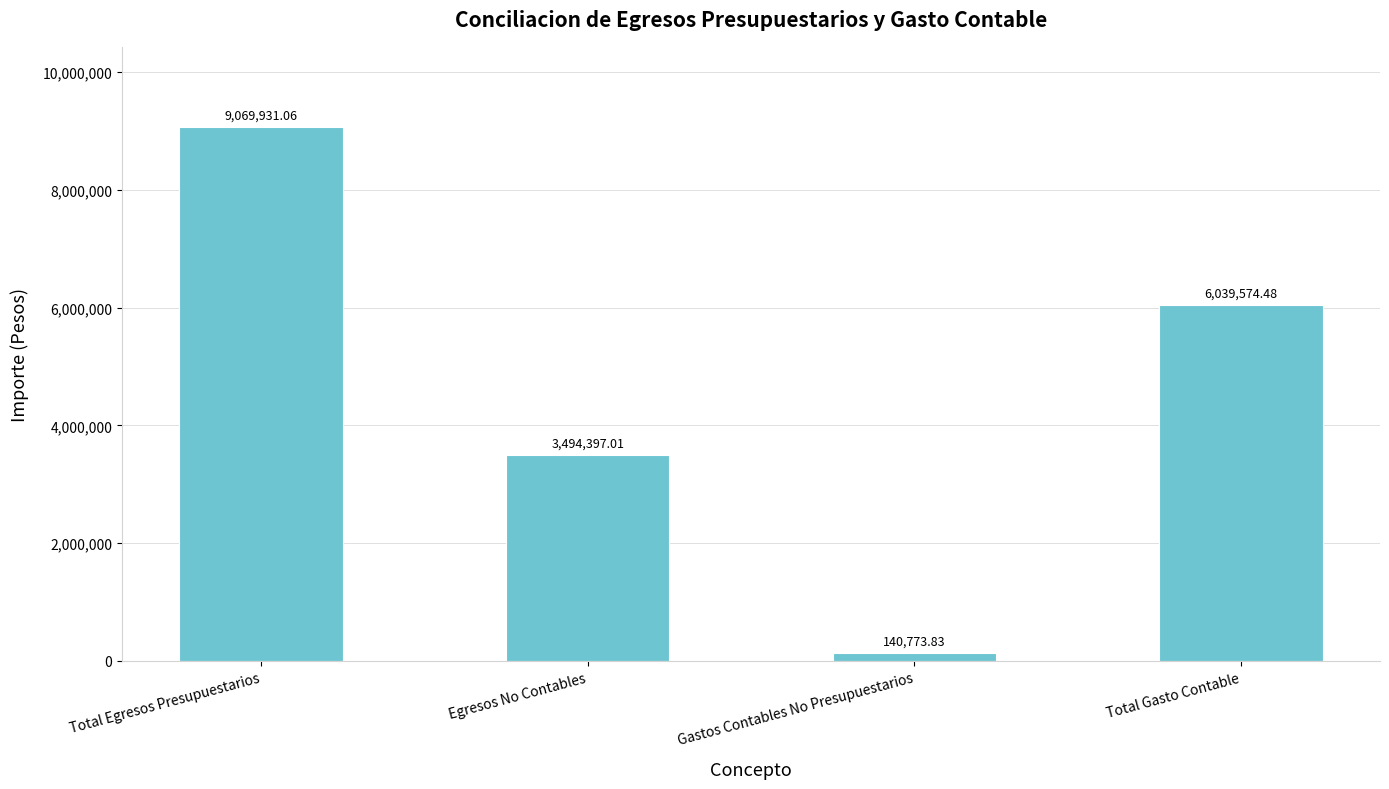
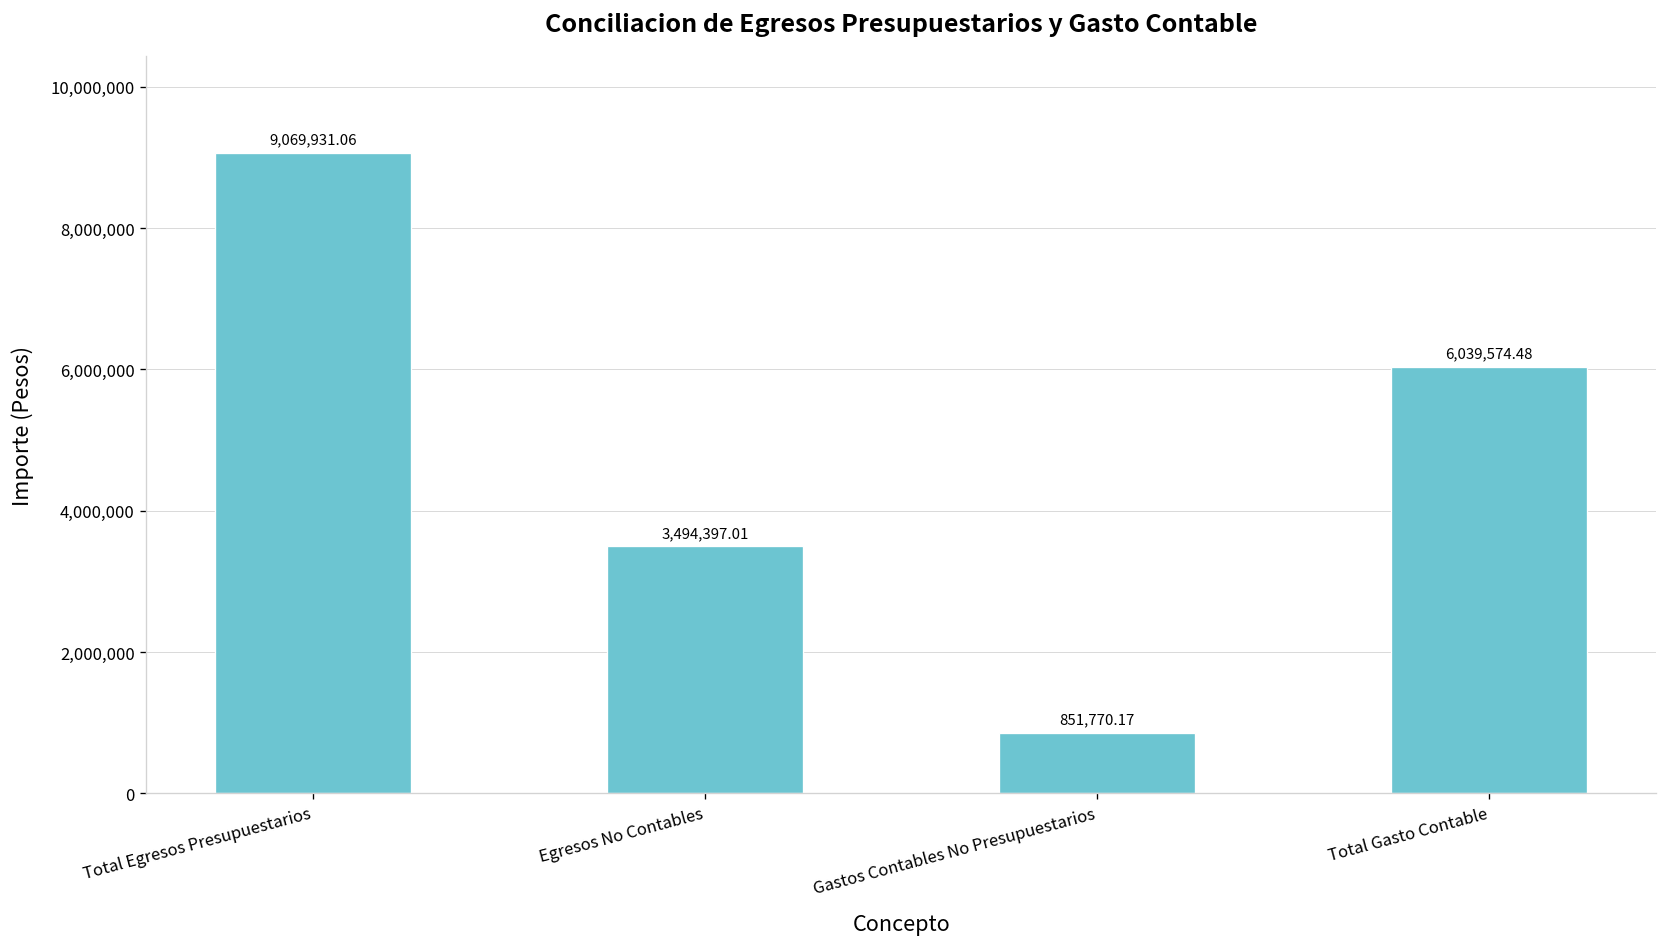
Gastos Contables No Presupuestarios: 140,773.83 -> 851,770.17
